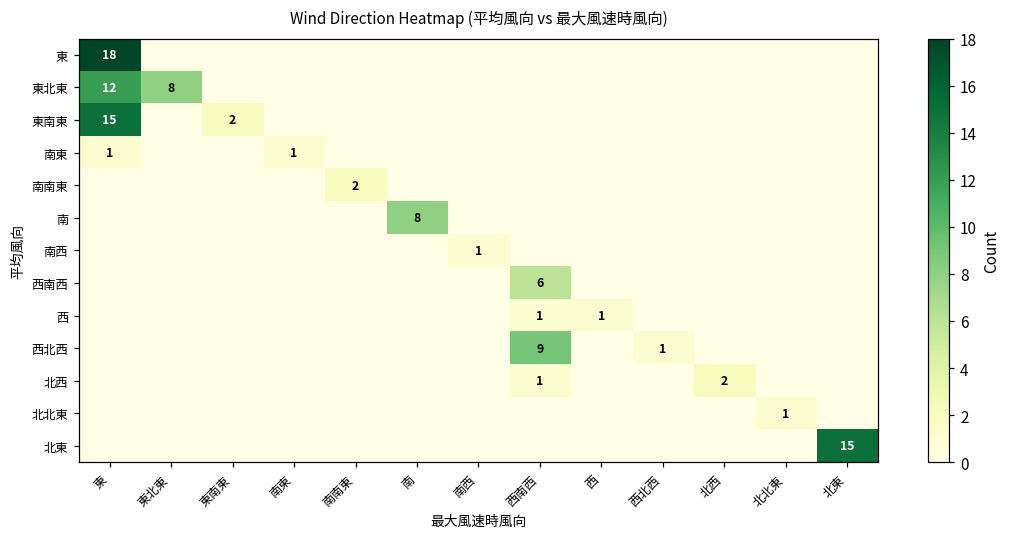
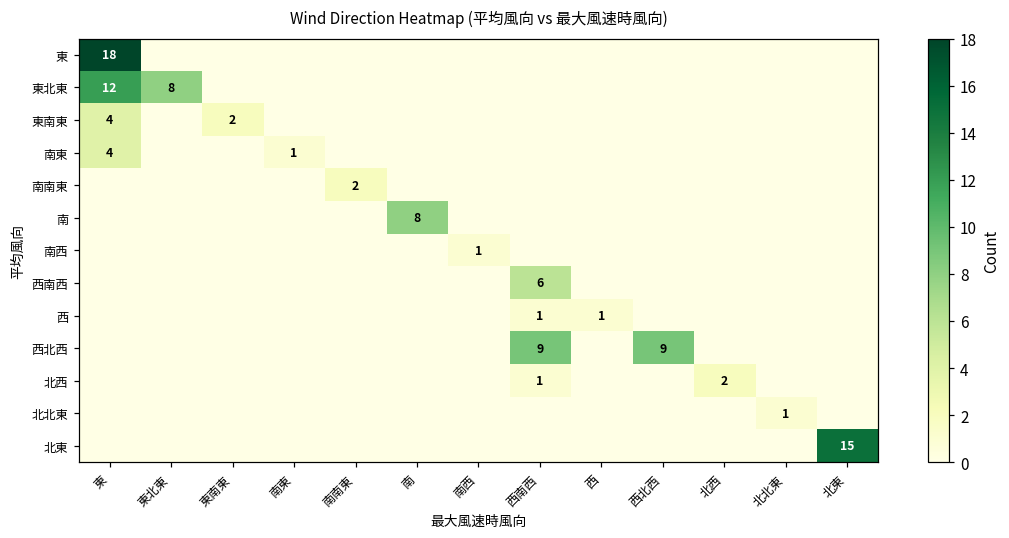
東南東, 東: 15 -> 4
南東, 東: 1 -> 4
西北西, 西北西: 1 -> 9
